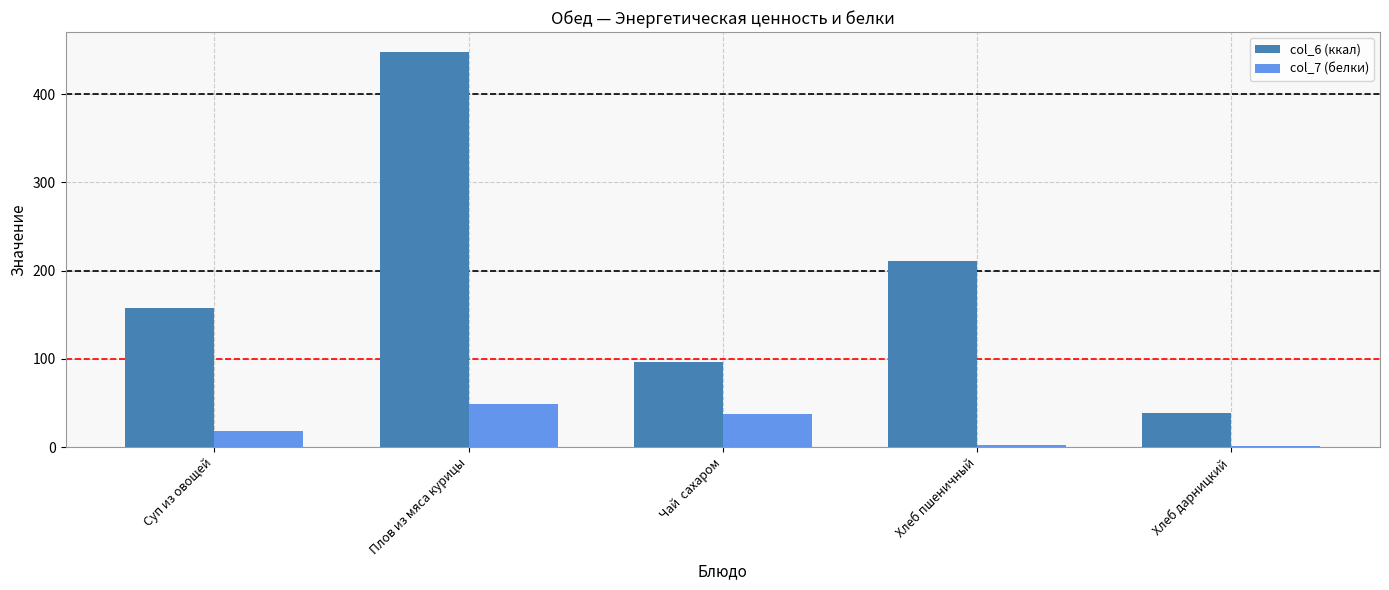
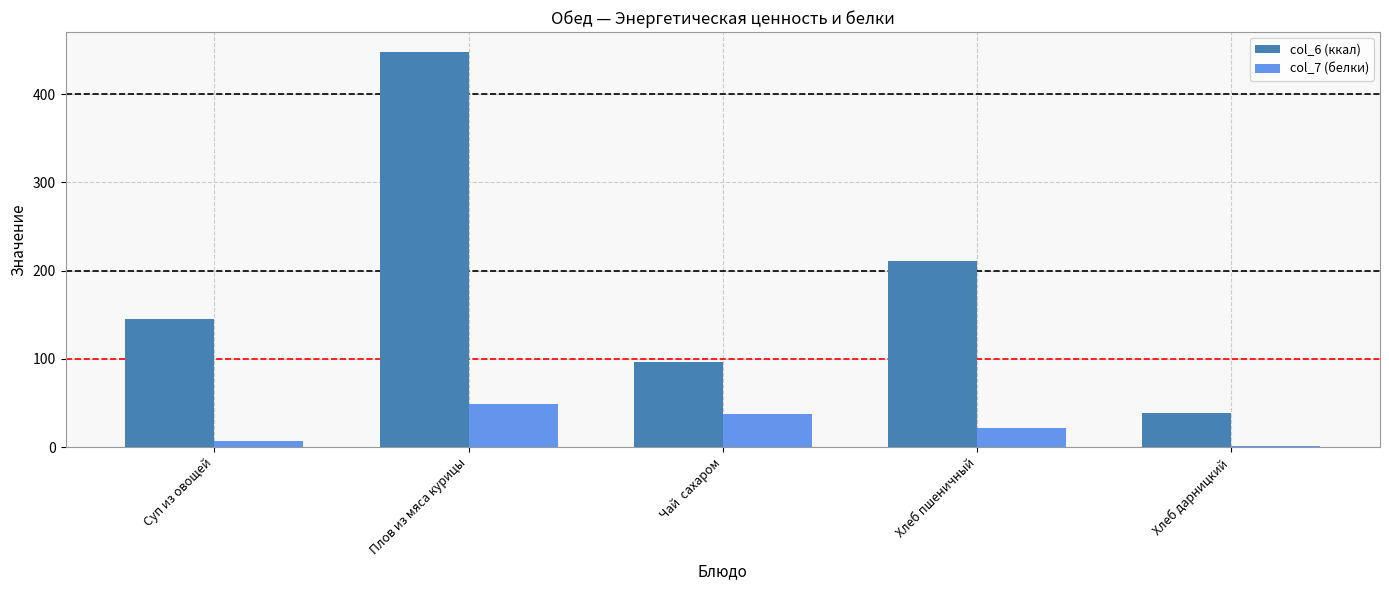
col_6 (ккал), Суп из овощей: 160 -> 150
col_7 (белки), Суп из овощей: 20 -> 10
col_7 (белки), Хлеб пшеничный: 0 -> 20
